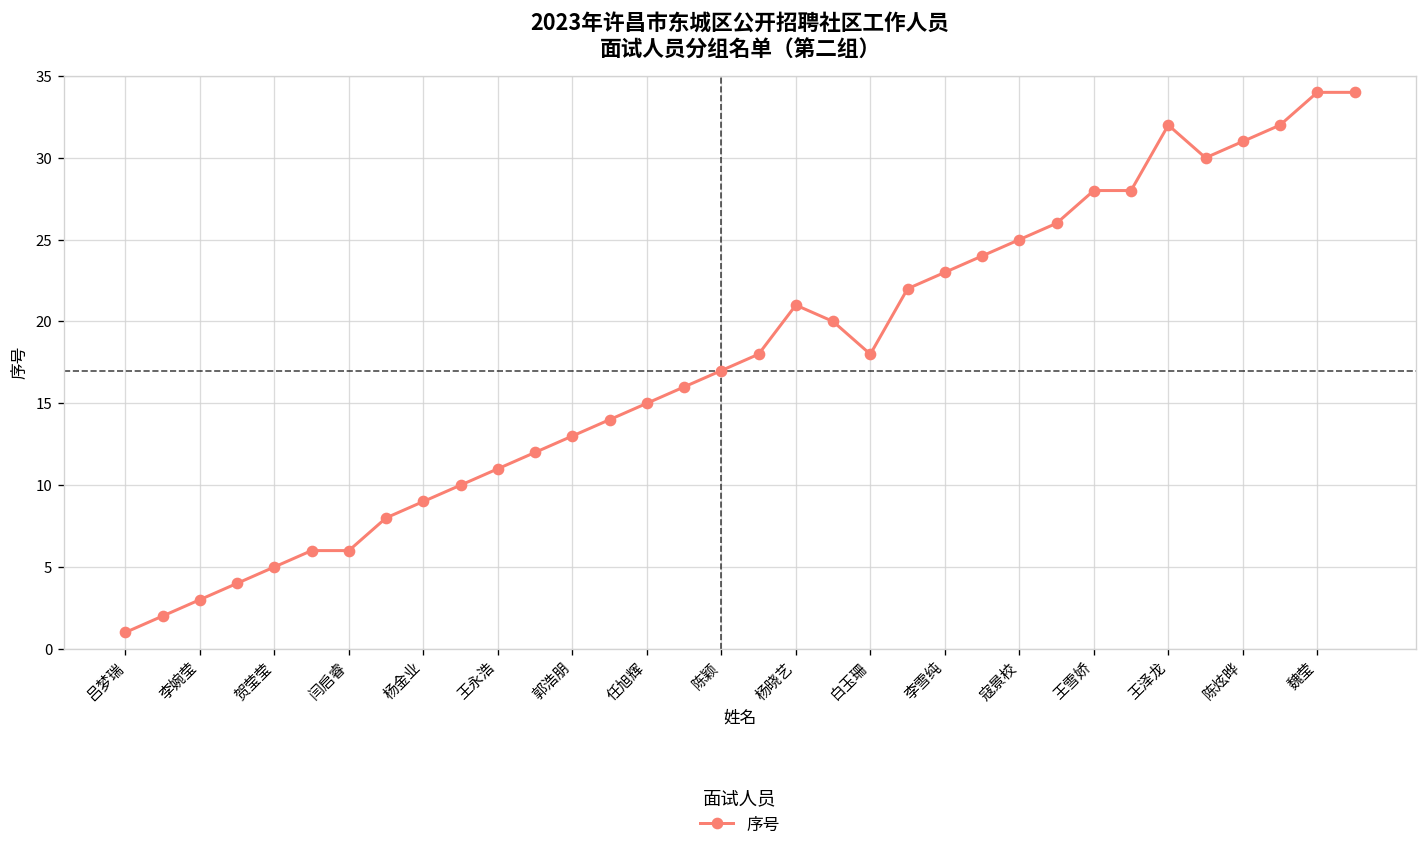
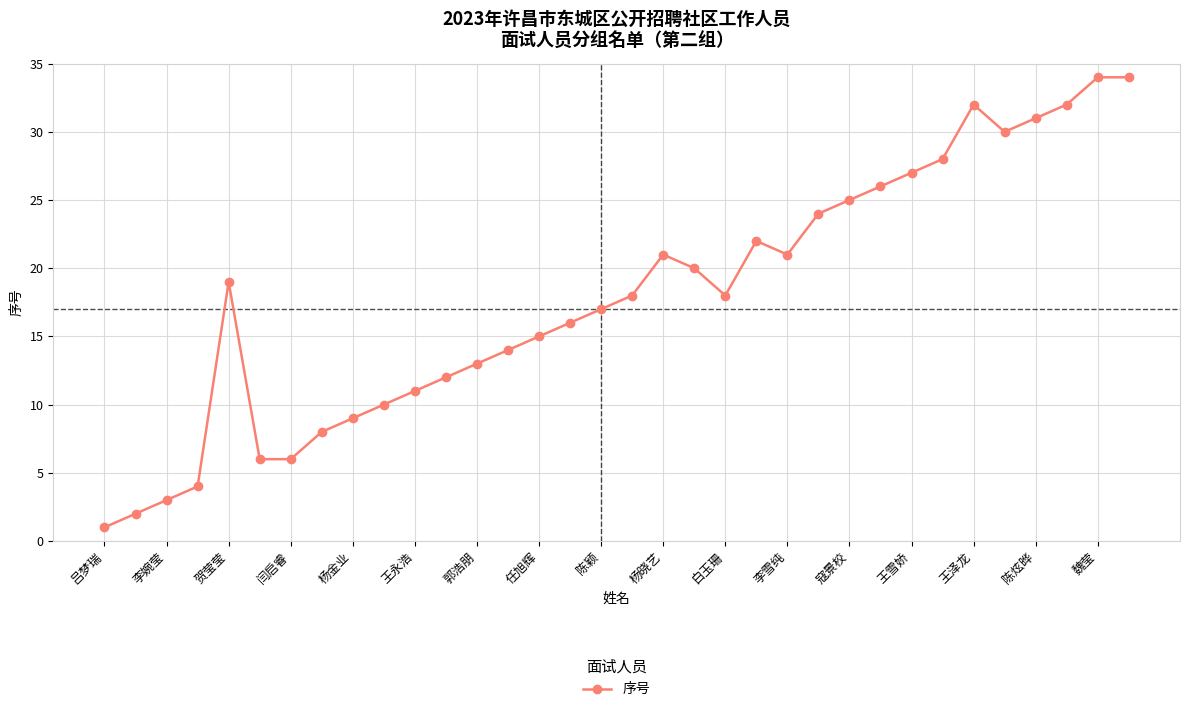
贺莹莹: 5 -> 19
李雪纯: 23 -> 21
王雪娇: 28 -> 27
